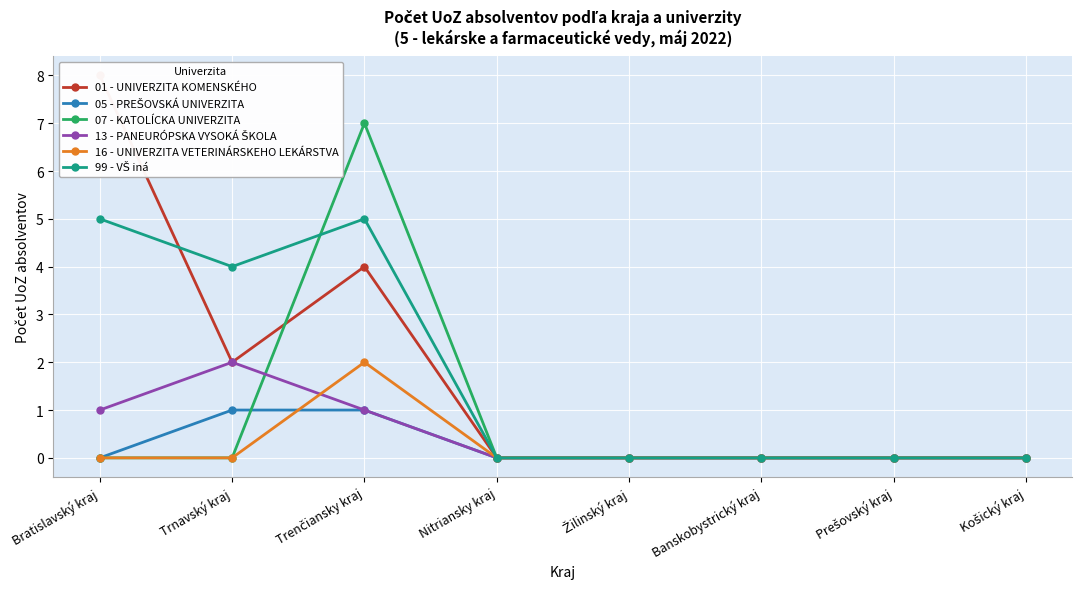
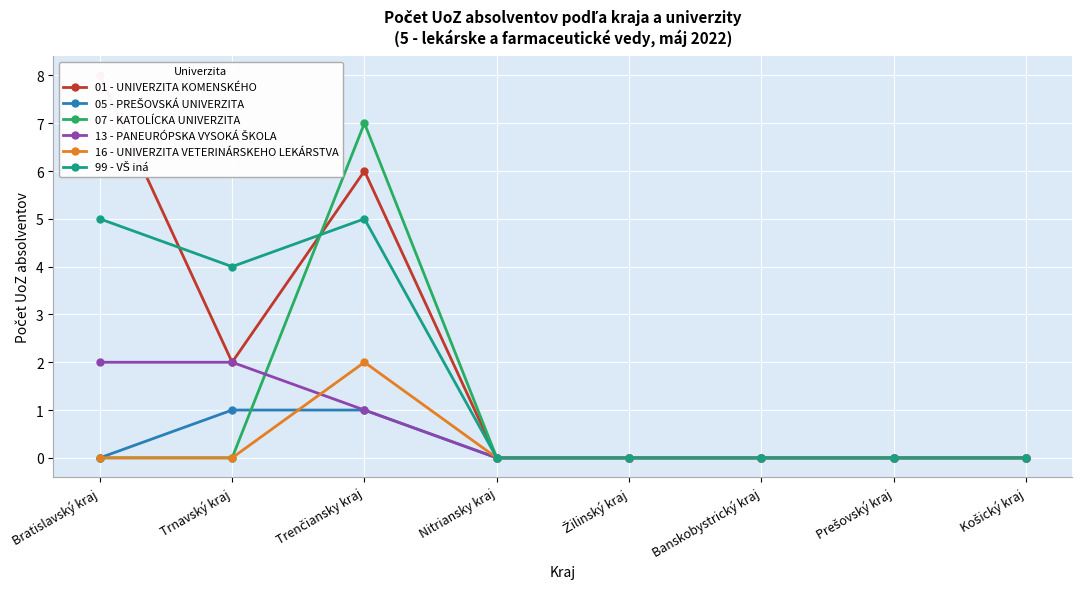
13 - PANEURÓPSKA VYSOKÁ ŠKOLA, Bratislavský kraj: 1 -> 2
01 - UNIVERZITA KOMENSKÉHO, Trenčiansky kraj: 4 -> 6
